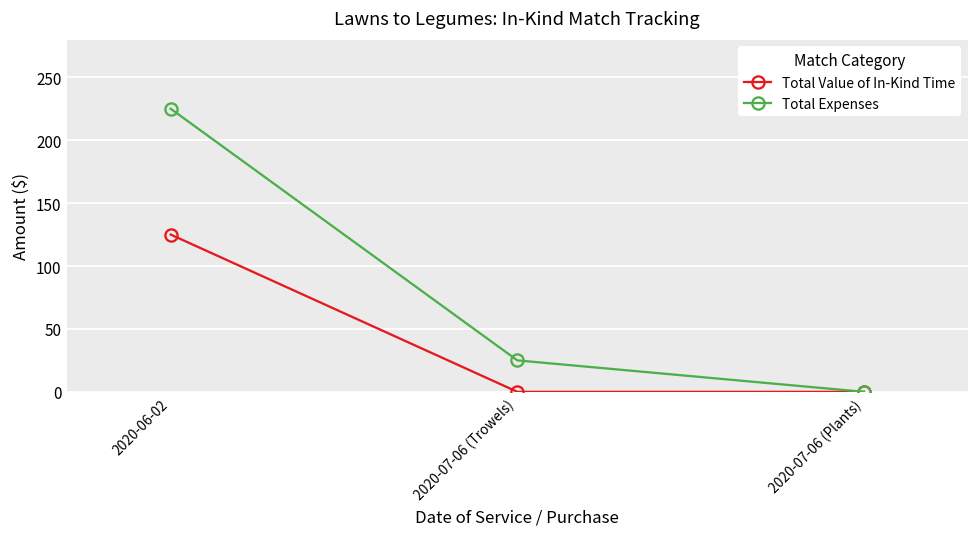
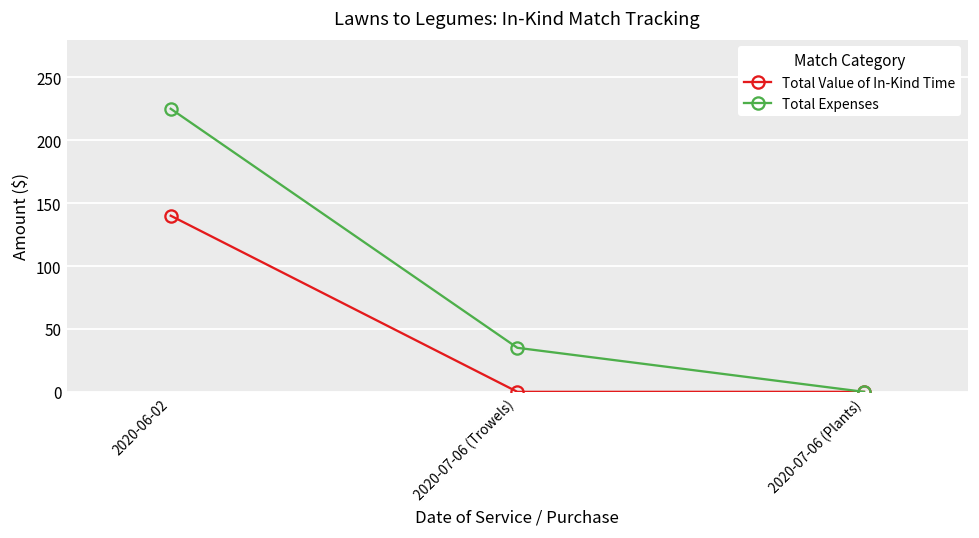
Total Value of In-Kind Time, 2020-06-02: 125 -> 140
Total Expenses, 2020-07-06 (Trowels): 25 -> 35
